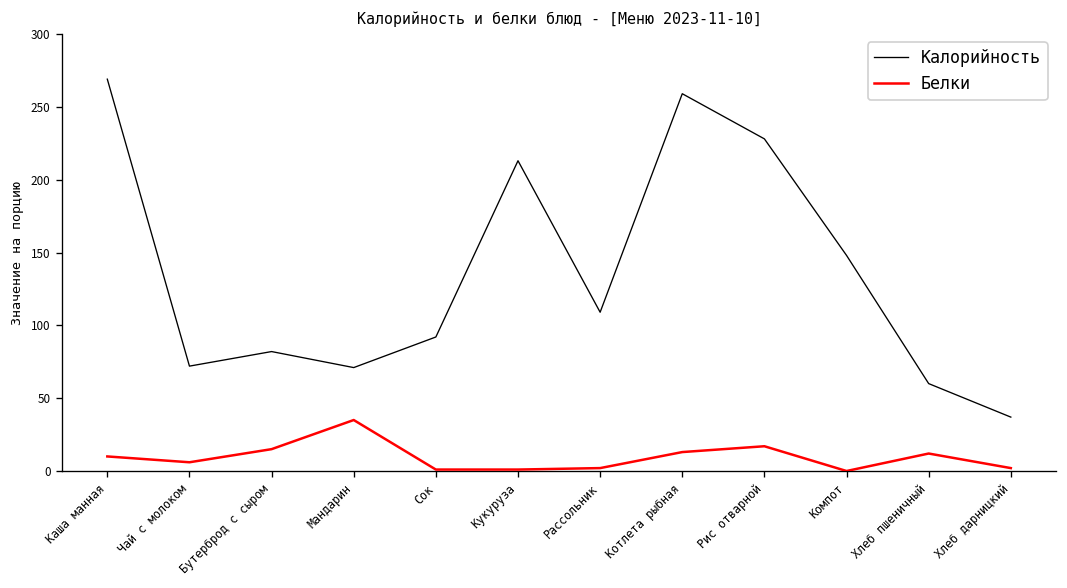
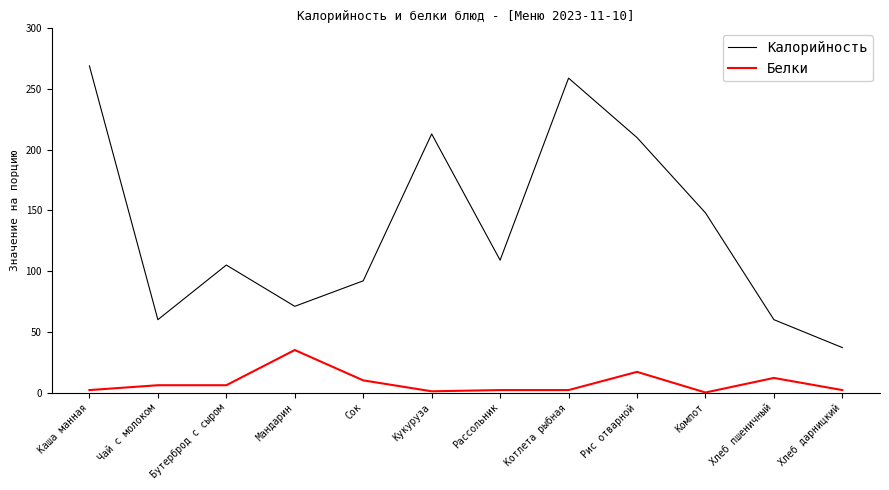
Белки, Каша манная: 10 -> 2
Калорийность, Чай с молоком: 72 -> 60
Калорийность, Бутерброд с сыром: 82 -> 105
Белки, Бутерброд с сыром: 15 -> 6
Белки, Сок: 1 -> 10
Белки, Котлета рыбная: 13 -> 2
Калорийность, Рис отварной: 228 -> 210
